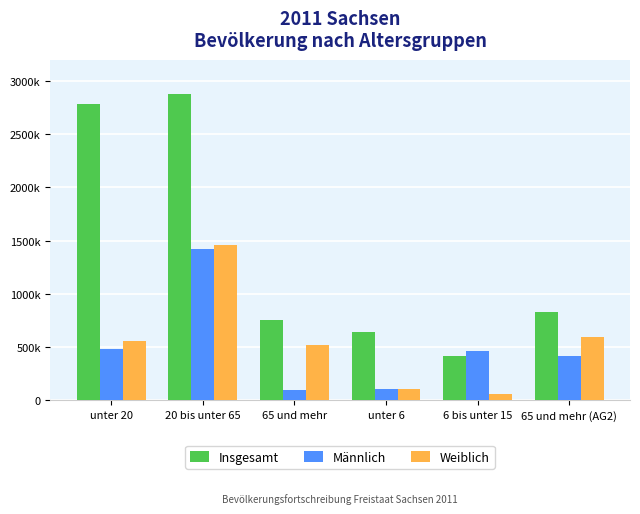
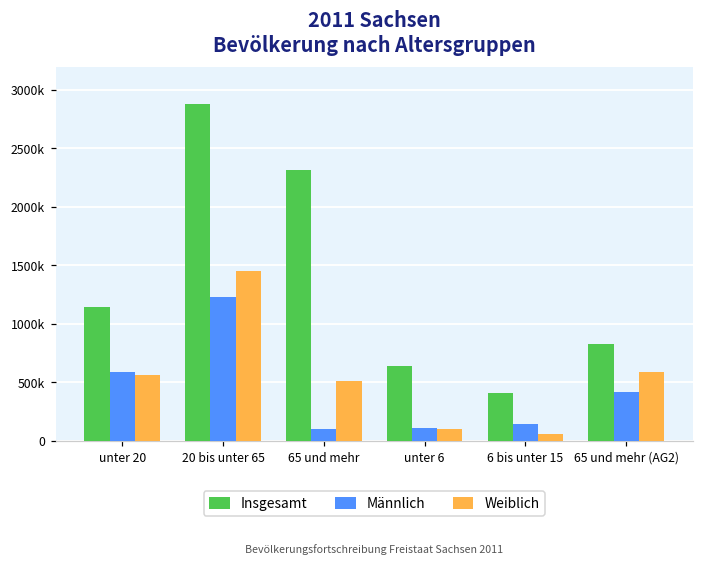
Insgesamt, unter 20: 2790000 -> 1150000
Männlich, unter 20: 480000 -> 590000
Männlich, 20 bis unter 65: 1420000 -> 1230000
Insgesamt, 65 und mehr: 750000 -> 2310000
Männlich, 6 bis unter 15: 460000 -> 140000
